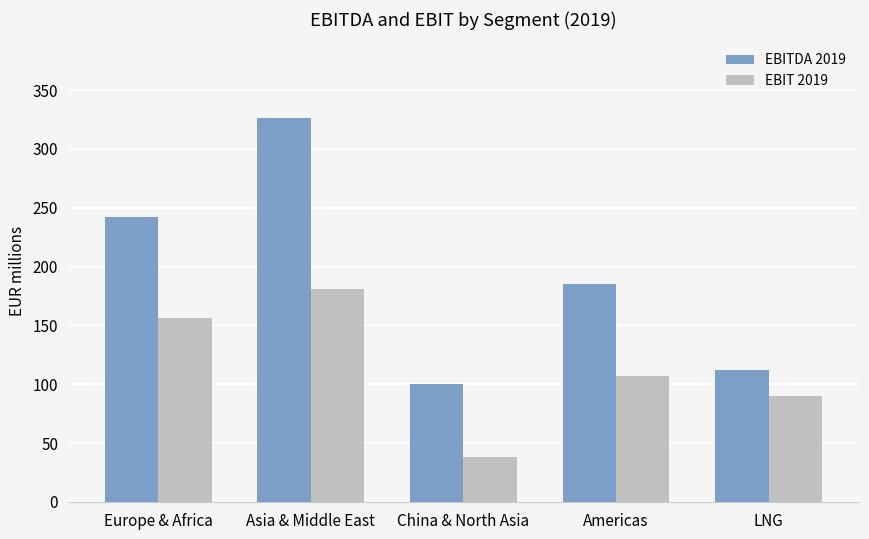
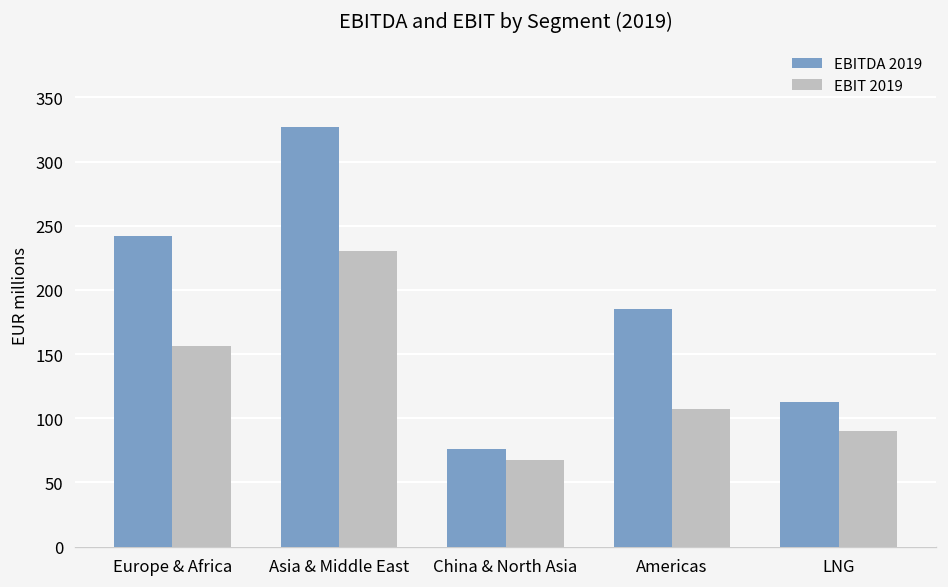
EBIT 2019, Asia & Middle East: 181 -> 230
EBITDA 2019, China & North Asia: 101 -> 76
EBIT 2019, China & North Asia: 38 -> 68
